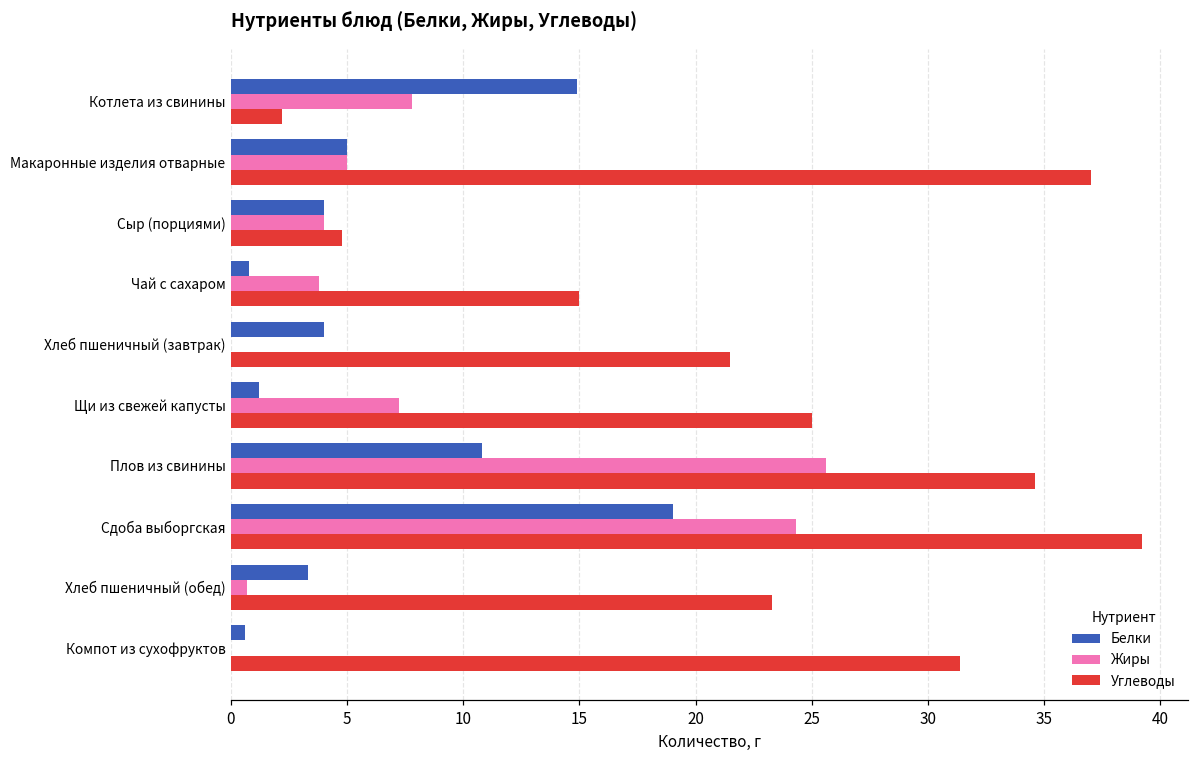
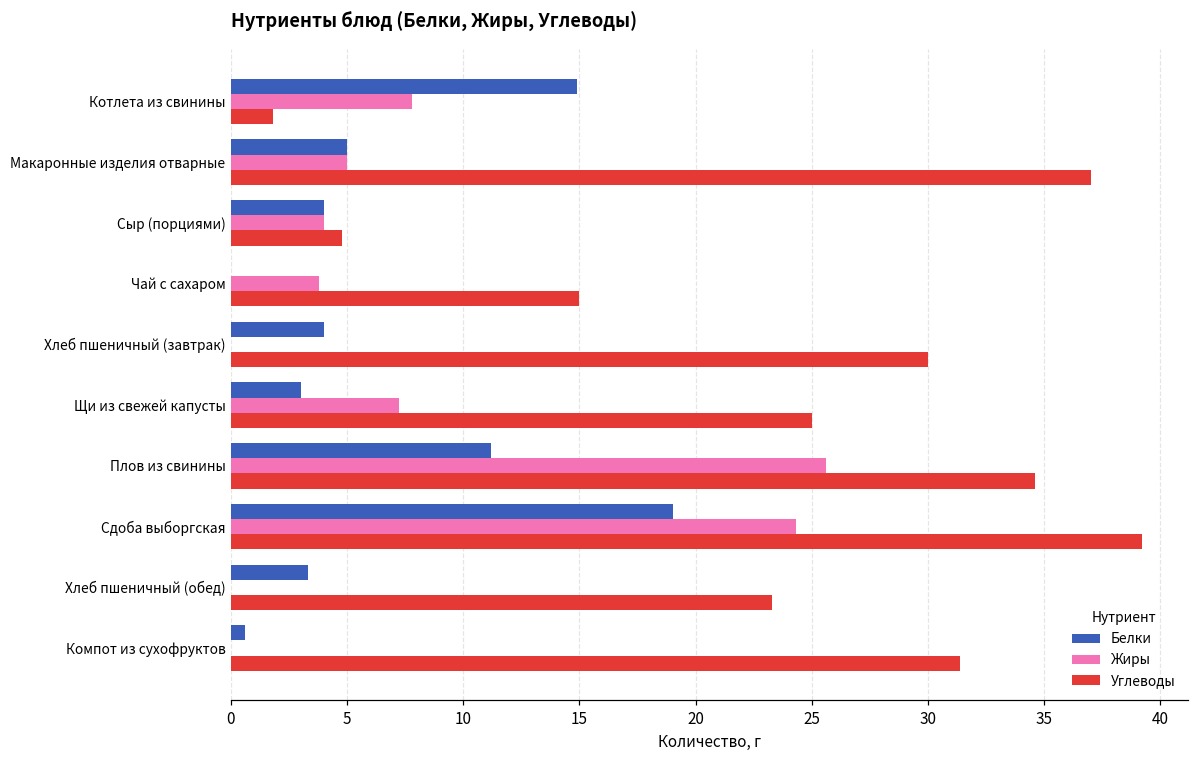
Углеводы, Котлета из свинины: 2.2 -> 1.8
Белки, Чай с сахаром: 0.8 -> 0.0
Углеводы, Хлеб пшеничный (завтрак): 21.5 -> 30.0
Белки, Щи из свежей капусты: 1.2 -> 3.0
Белки, Плов из свинины: 10.8 -> 11.2
Жиры, Хлеб пшеничный (обед): 0.7 -> 0.0
